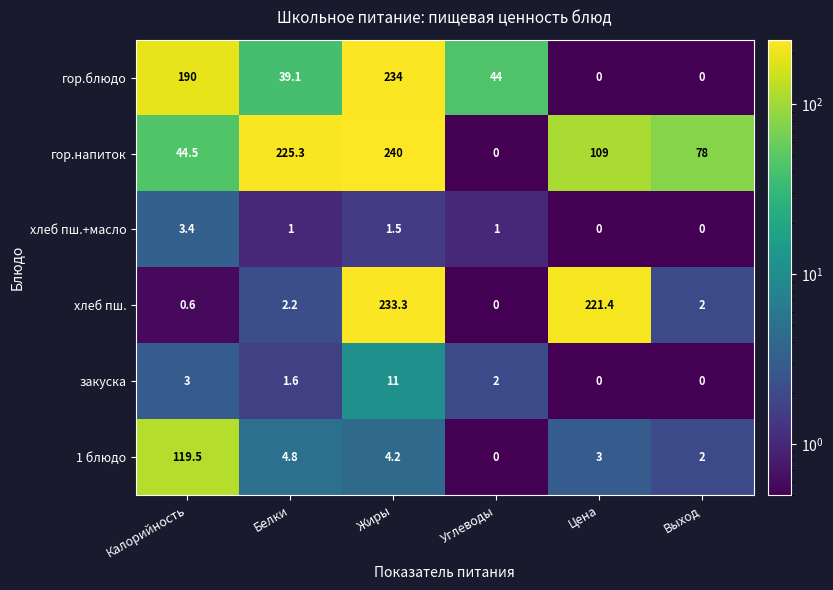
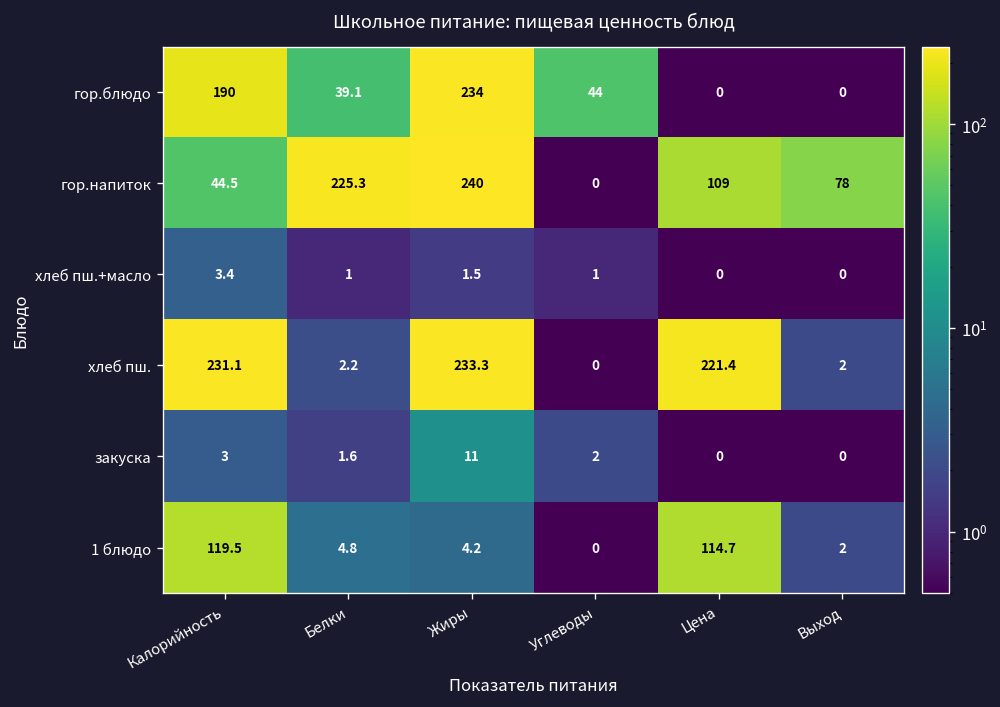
хлеб пш., Калорийность: 0.6 -> 231.1
1 блюдо, Цена: 3 -> 114.7
